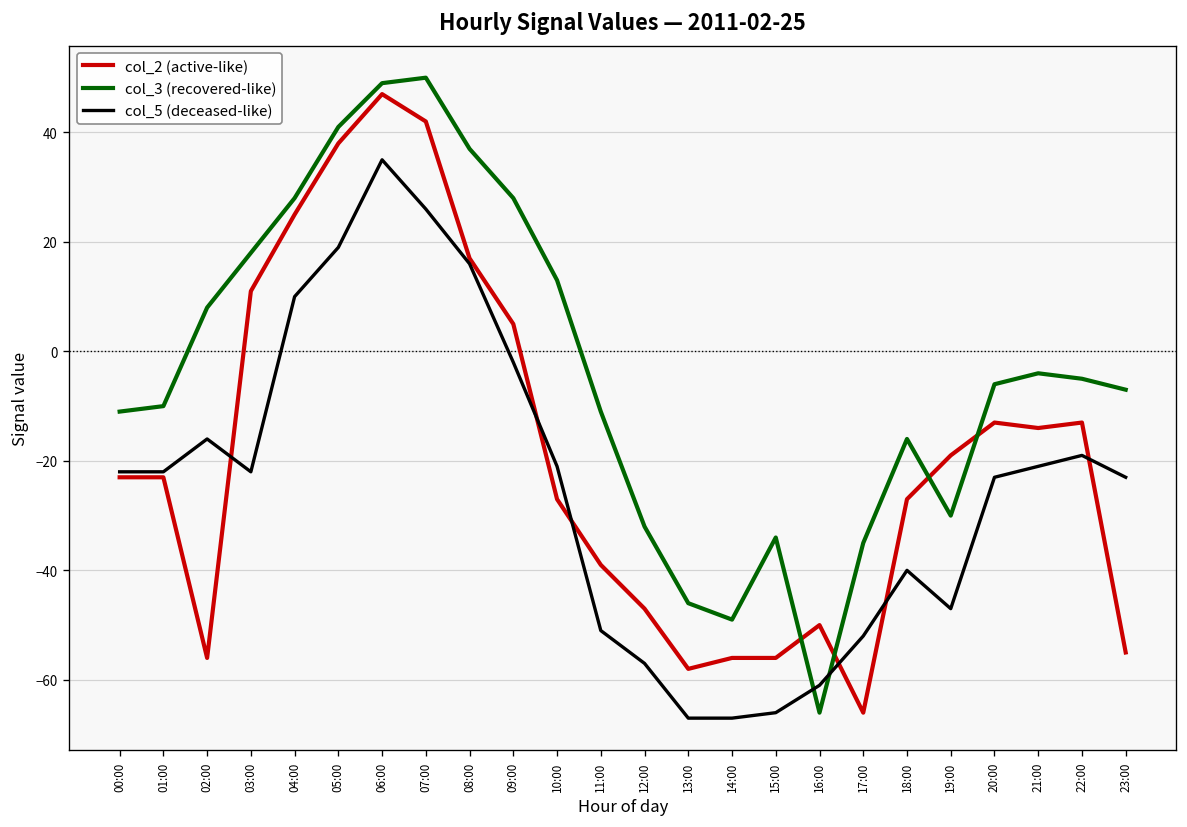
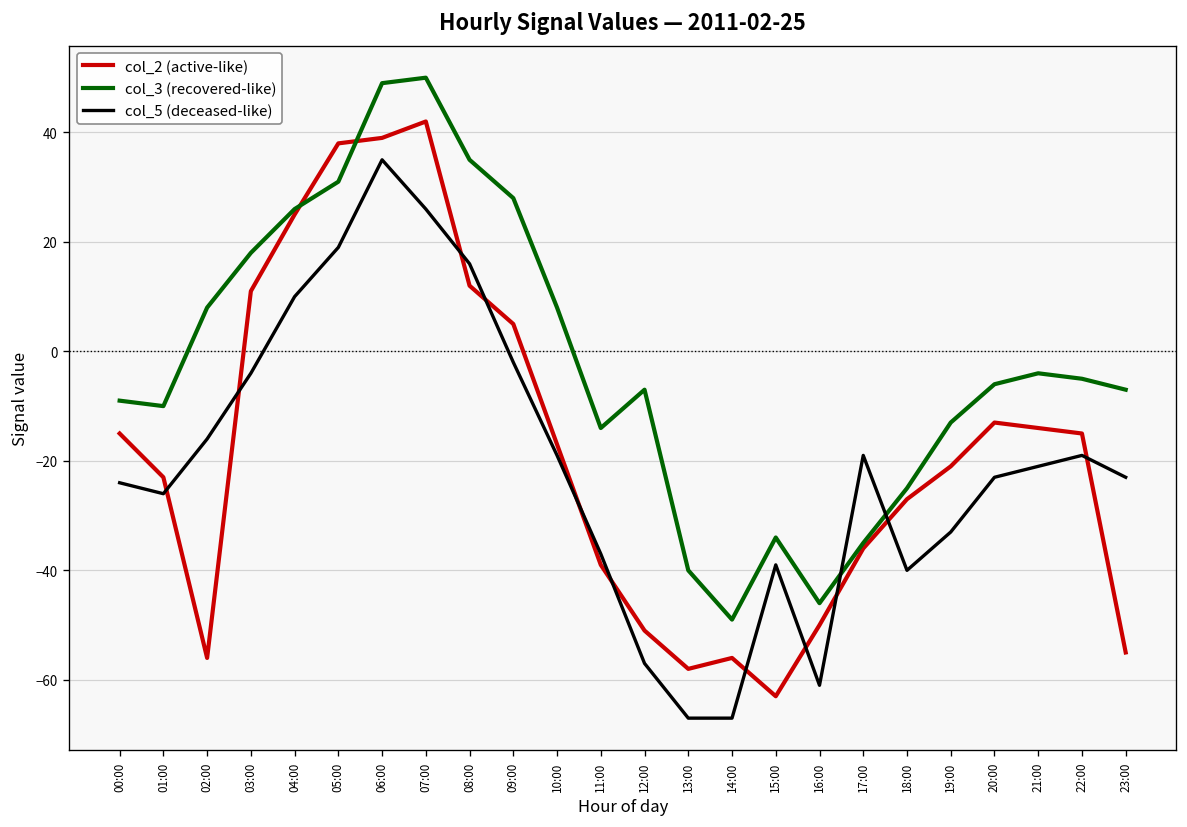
col_2 (active-like), 00:00: -23 -> -15
col_3 (recovered-like), 00:00: -11 -> -9
col_5 (deceased-like), 00:00: -22 -> -24
col_5 (deceased-like), 01:00: -22 -> -26
col_5 (deceased-like), 03:00: -22 -> -4
col_3 (recovered-like), 04:00: 28 -> 26
col_3 (recovered-like), 05:00: 41 -> 31
col_2 (active-like), 06:00: 47 -> 39
col_2 (active-like), 08:00: 17 -> 12
col_3 (recovered-like), 08:00: 37 -> 35
col_2 (active-like), 10:00: -27 -> -17
col_3 (recovered-like), 10:00: 13 -> 8
col_5 (deceased-like), 10:00: -21 -> -19
col_3 (recovered-like), 11:00: -11 -> -14
col_5 (deceased-like), 11:00: -51 -> -37
col_2 (active-like), 12:00: -47 -> -51
col_3 (recovered-like), 12:00: -32 -> -7
col_3 (recovered-like), 13:00: -46 -> -40
col_2 (active-like), 15:00: -56 -> -63
col_5 (deceased-like), 15:00: -66 -> -39
col_3 (recovered-like), 16:00: -66 -> -46
col_2 (active-like), 17:00: -66 -> -36
col_5 (deceased-like), 17:00: -52 -> -19
col_3 (recovered-like), 18:00: -16 -> -25
col_2 (active-like), 19:00: -19 -> -21
col_3 (recovered-like), 19:00: -30 -> -13
col_5 (deceased-like), 19:00: -47 -> -33
col_2 (active-like), 22:00: -13 -> -15
